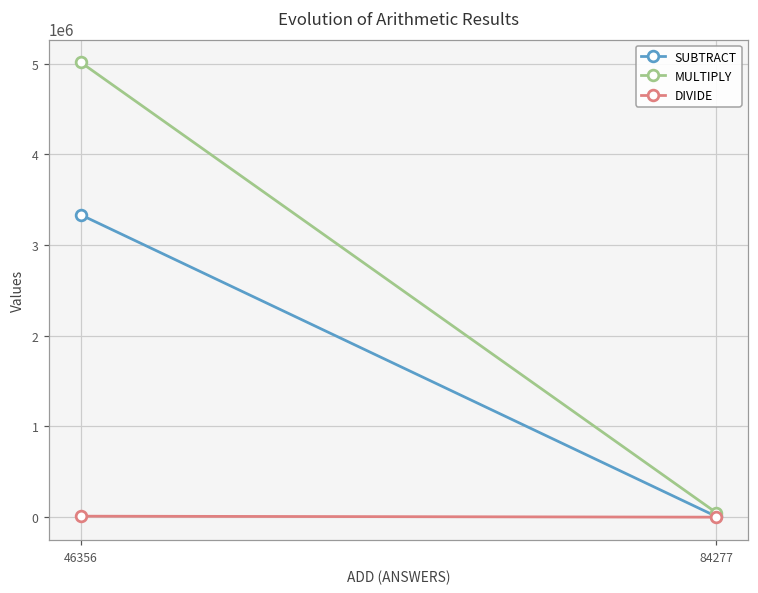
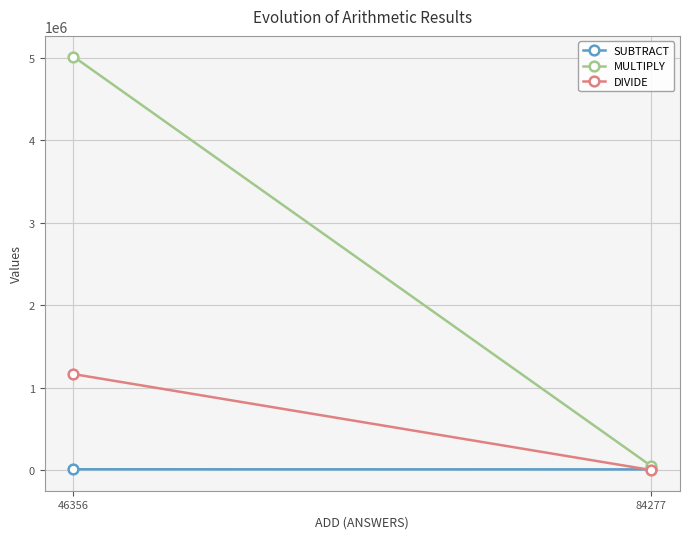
SUBTRACT, 46356: 3300000 -> 0
DIVIDE, 46356: 0 -> 1200000
